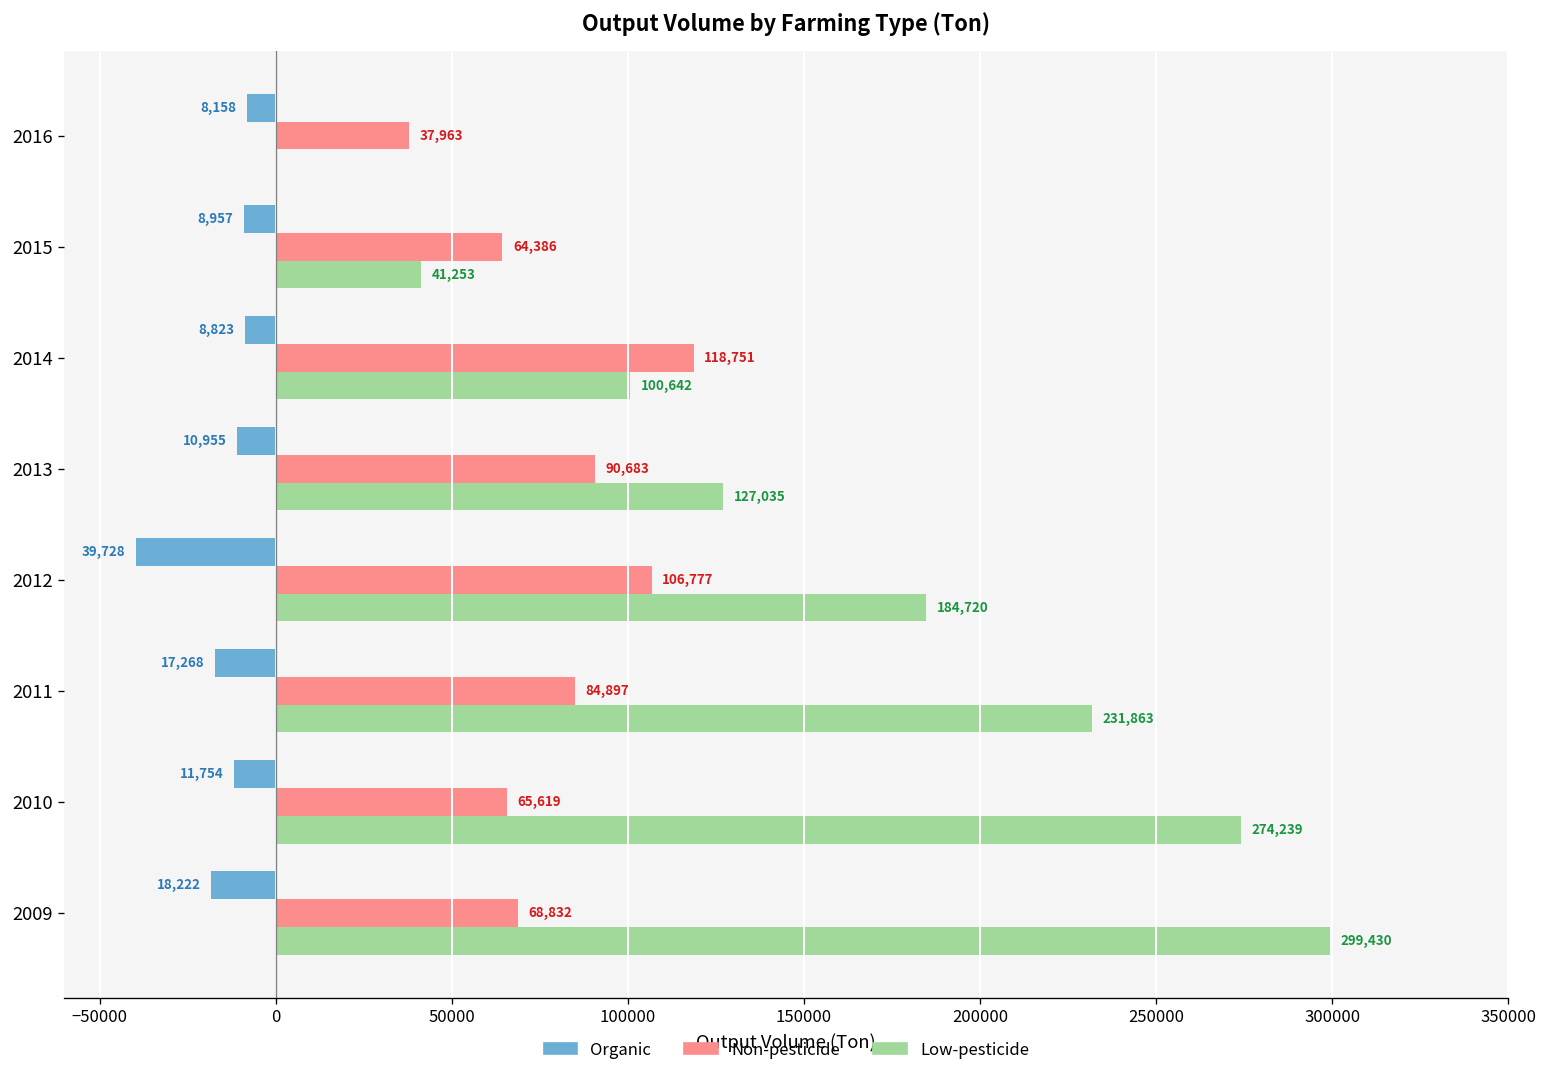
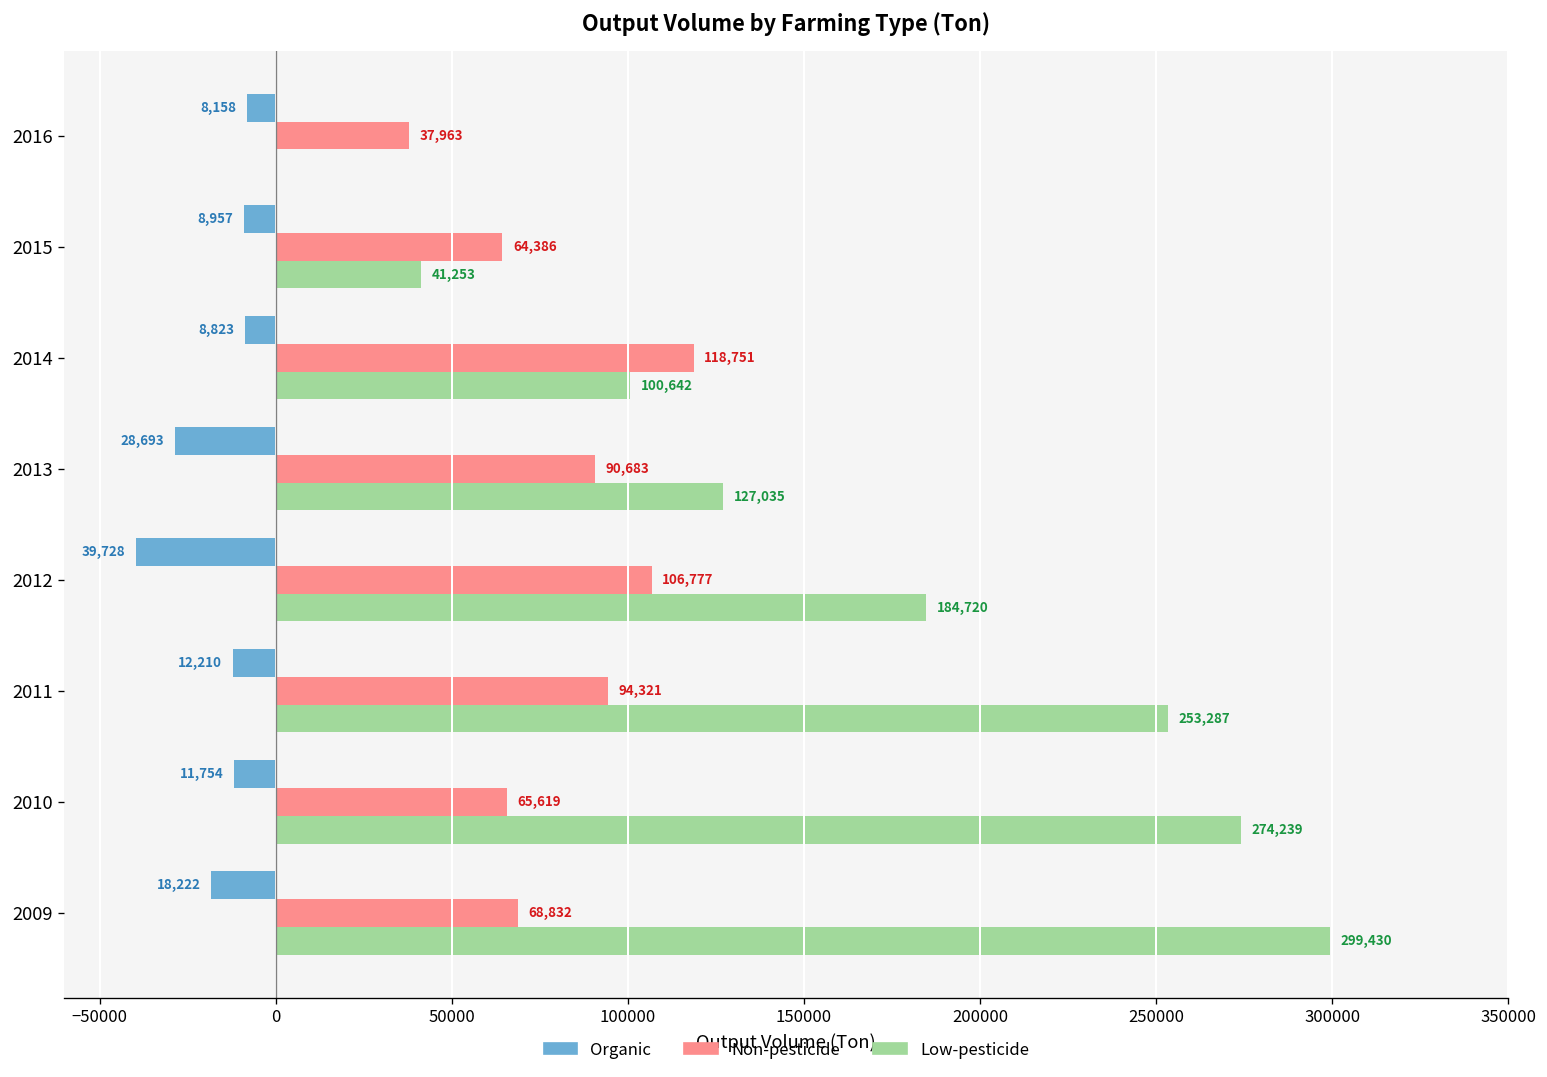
Organic, 2013: 10,955 -> 28,693
Organic, 2011: 17,268 -> 12,210
Non-pesticide, 2011: 84,897 -> 94,321
Low-pesticide, 2011: 231,863 -> 253,287
